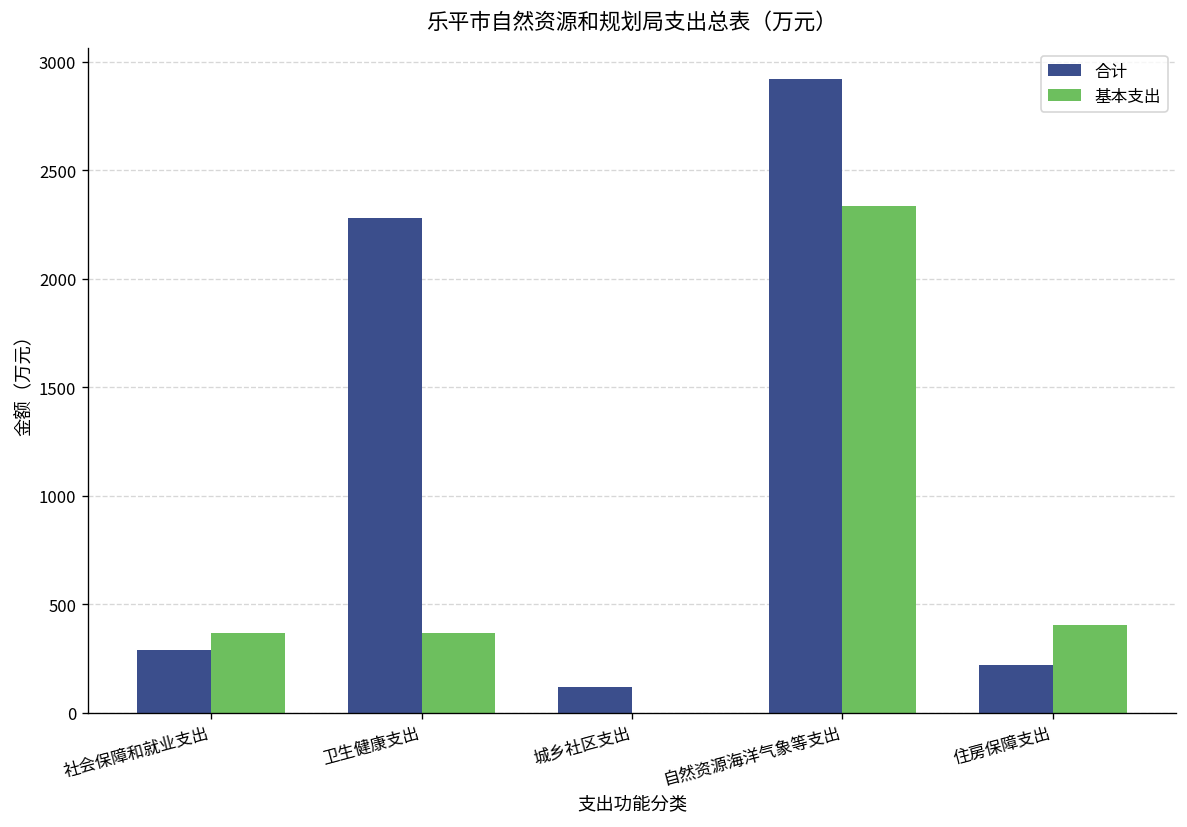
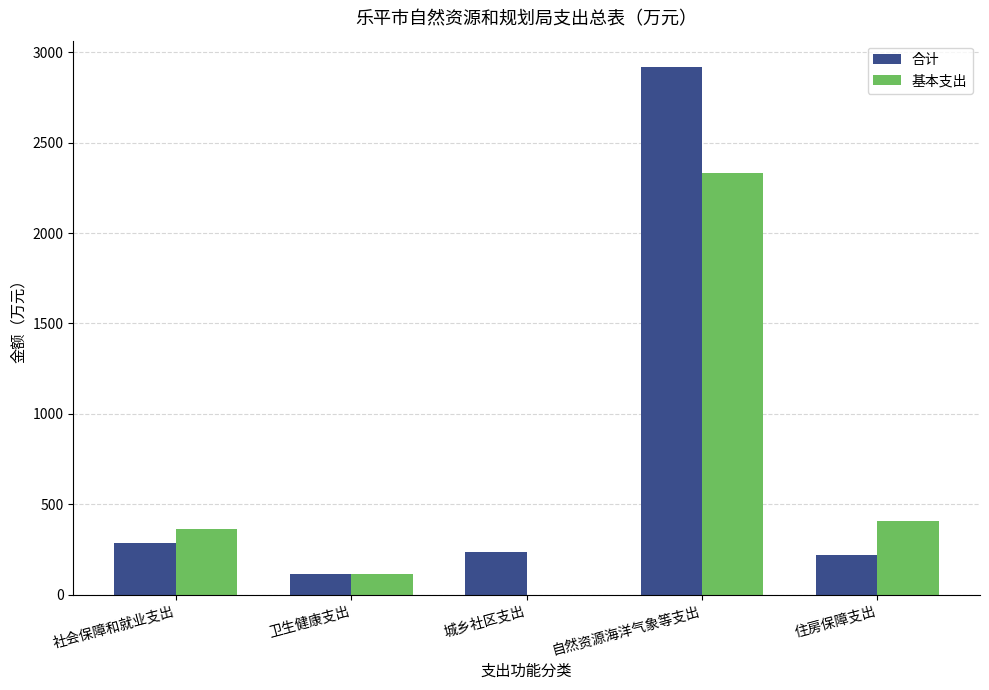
合计, 卫生健康支出: 2280 -> 120
基本支出, 卫生健康支出: 370 -> 120
合计, 城乡社区支出: 120 -> 240
